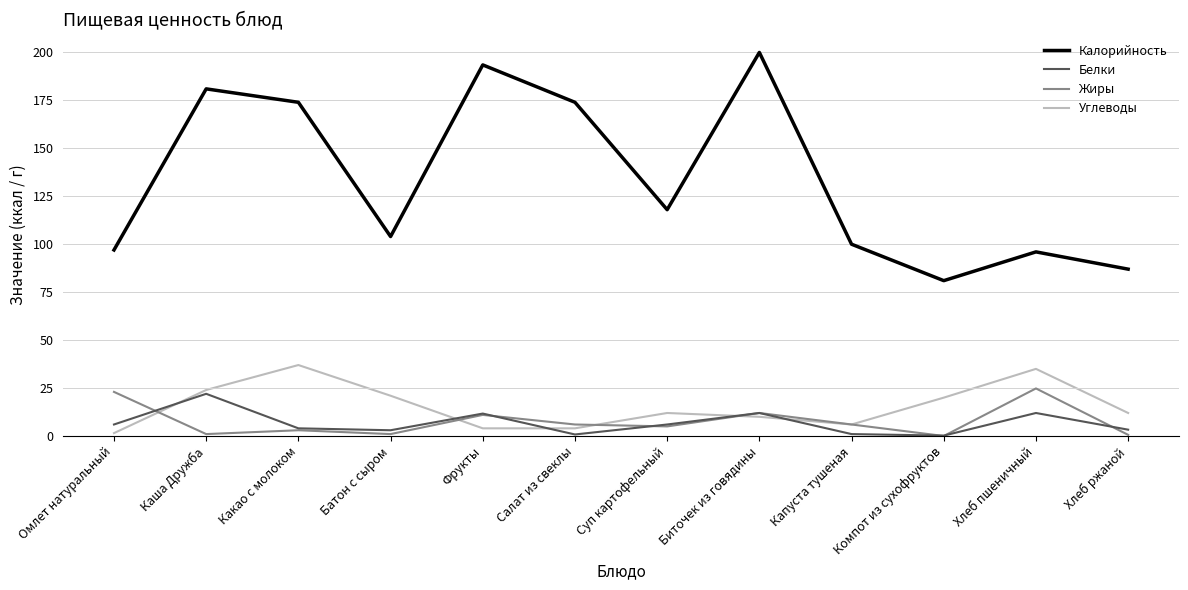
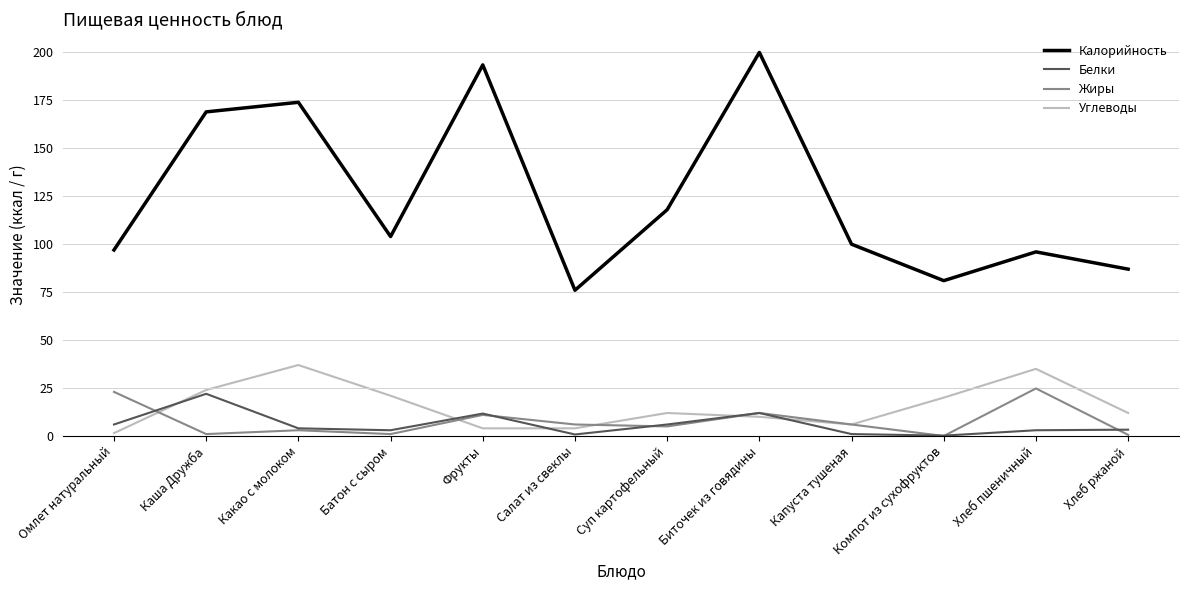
Калорийность, Каша Дружба: 181 -> 169
Калорийность, Салат из свеклы: 174 -> 76
Белки, Хлеб пшеничный: 12 -> 3
